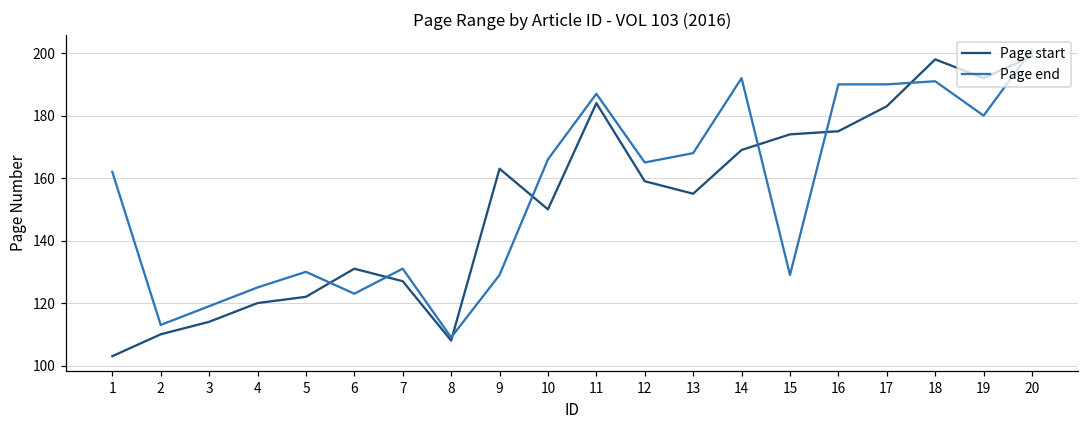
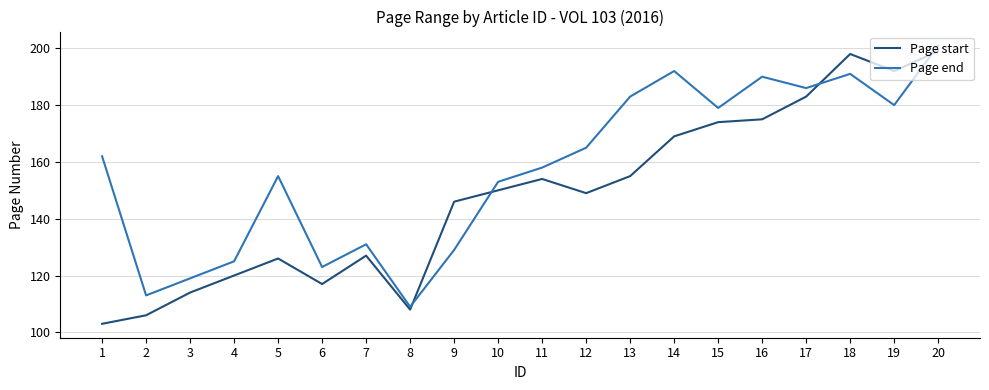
Page start, 2: 110 -> 106
Page start, 5: 122 -> 126
Page end, 5: 130 -> 155
Page start, 6: 131 -> 117
Page start, 9: 163 -> 146
Page end, 10: 166 -> 153
Page start, 11: 184 -> 154
Page end, 11: 187 -> 158
Page start, 12: 159 -> 149
Page end, 13: 168 -> 183
Page end, 15: 129 -> 179
Page end, 17: 190 -> 186
